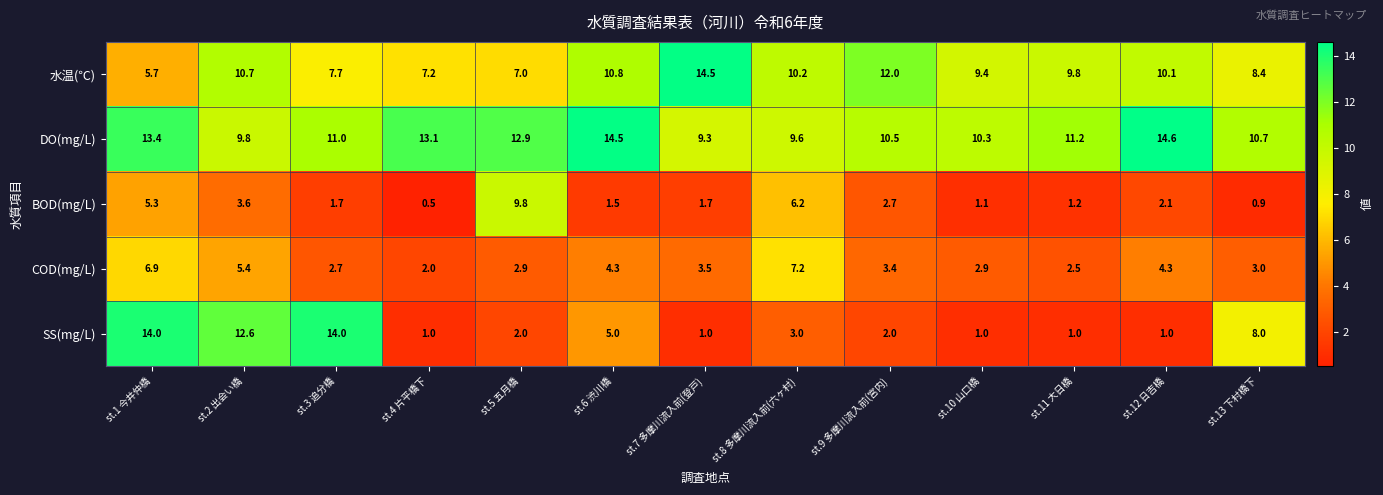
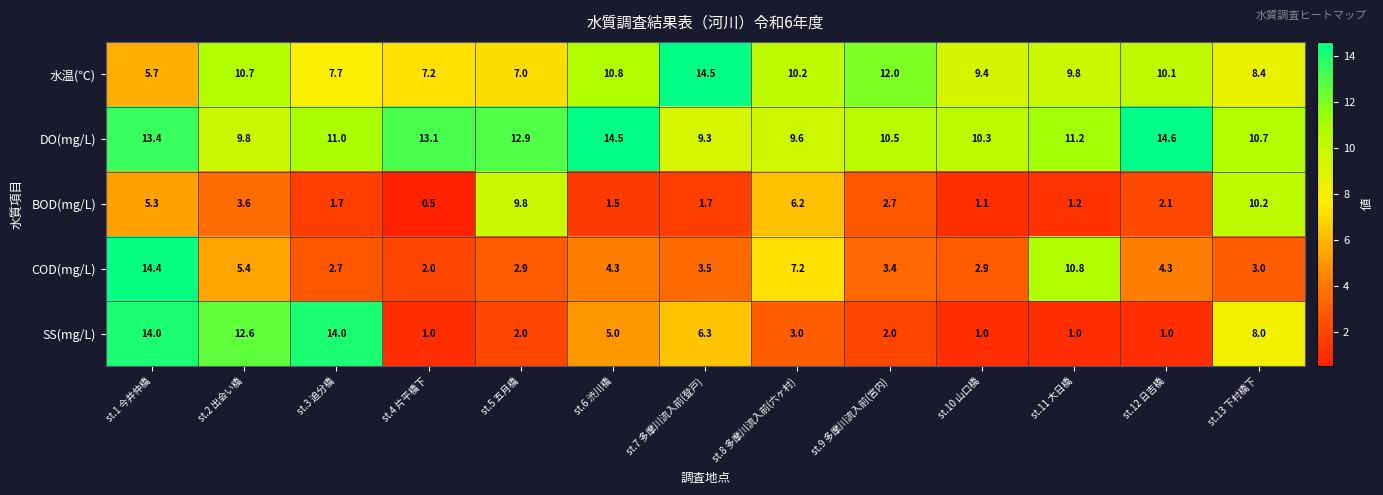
BOD(mg/L), st.13 下村橋下: 0.9 -> 10.2
COD(mg/L), st.1 今井仲橋: 6.9 -> 14.4
COD(mg/L), st.11 大日橋: 2.5 -> 10.8
SS(mg/L), st.7 多摩川流入前(登戸): 1.0 -> 6.3
